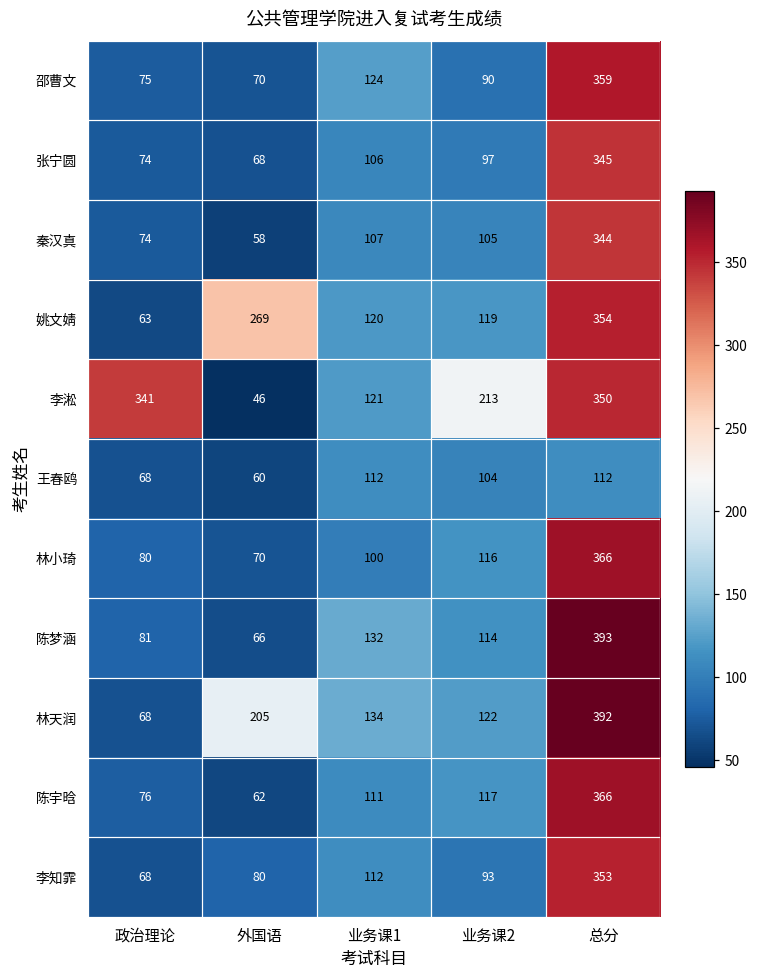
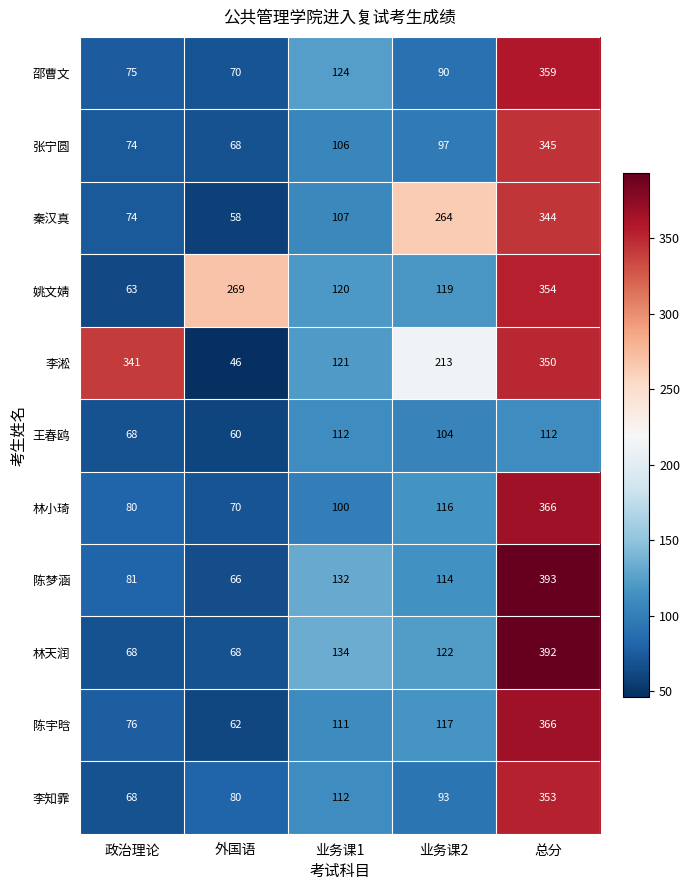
秦汉真, 业务课2: 105 -> 264
林天润, 外国语: 205 -> 68
